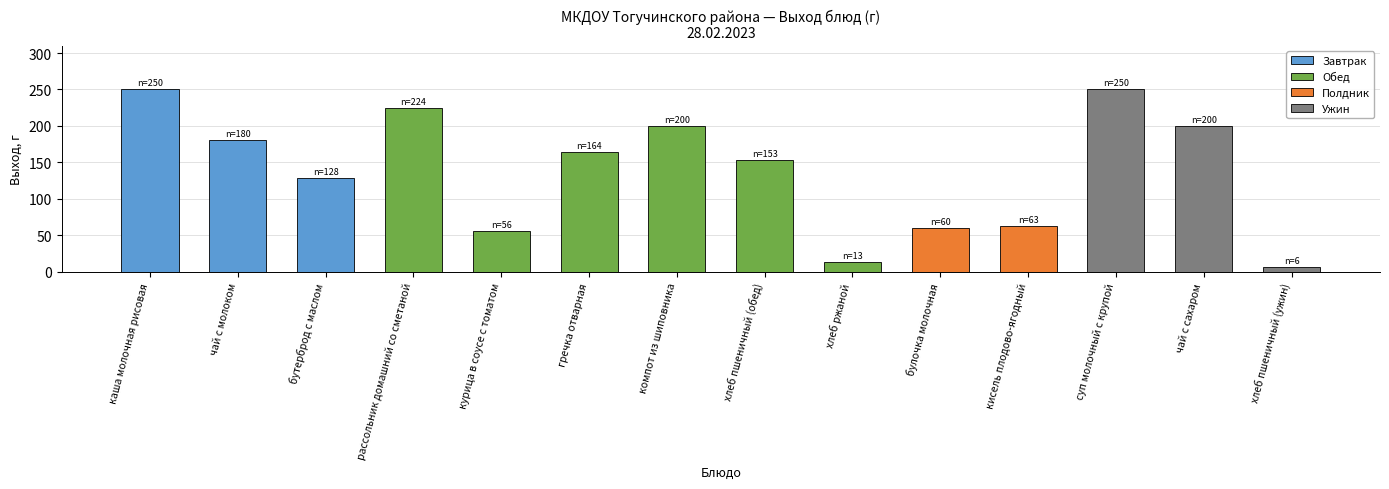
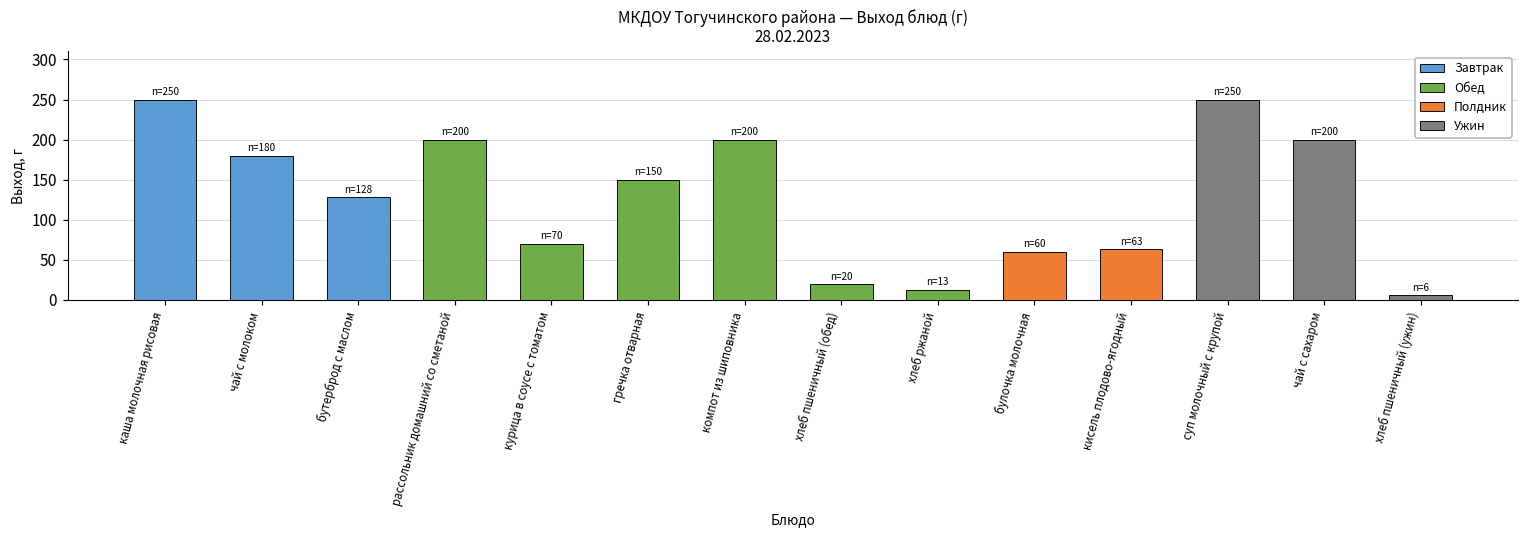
рассольник домашний со сметаной: 224 -> 200
курица в соусе с томатом: 56 -> 70
гречка отварная: 164 -> 150
хлеб пшеничный (обед): 153 -> 20
